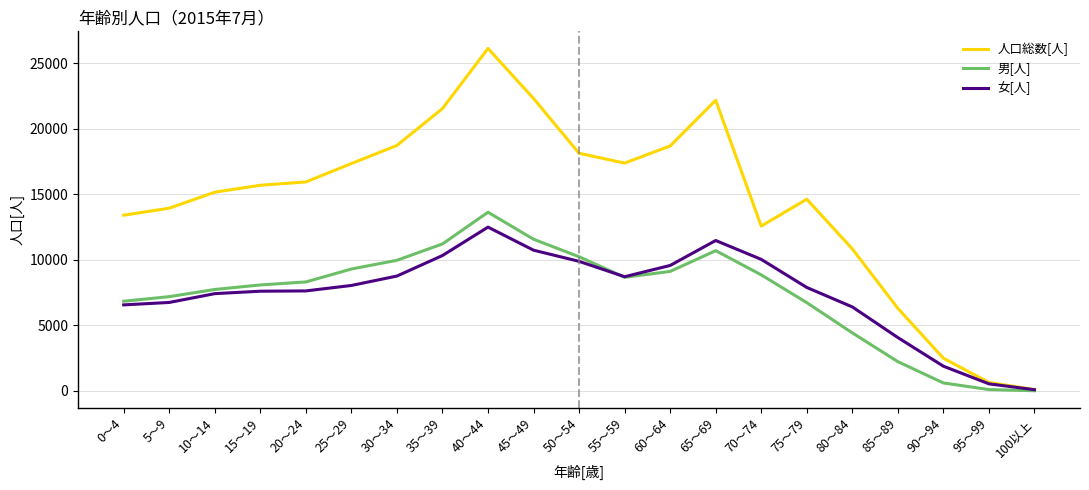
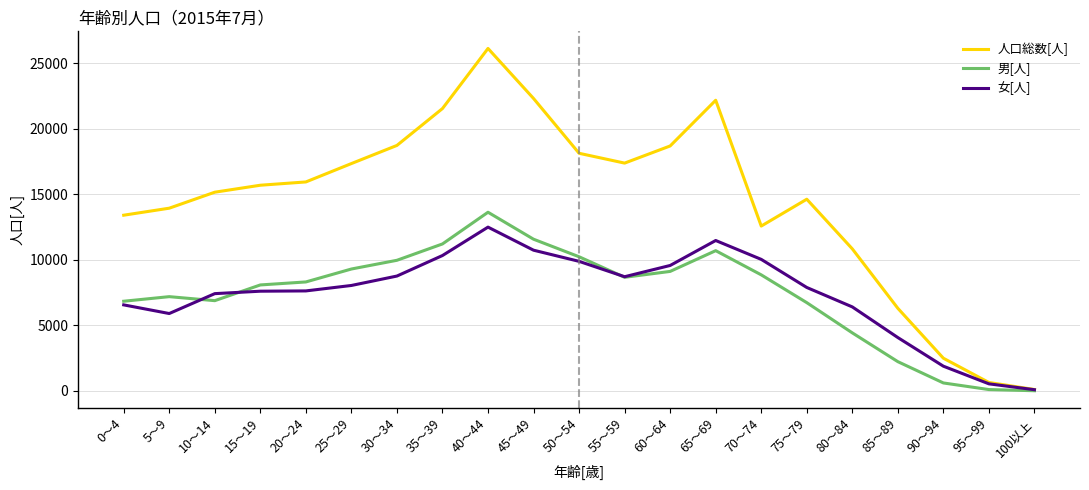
女[人], 5～9: 6800 -> 5900
男[人], 10～14: 7700 -> 6900
